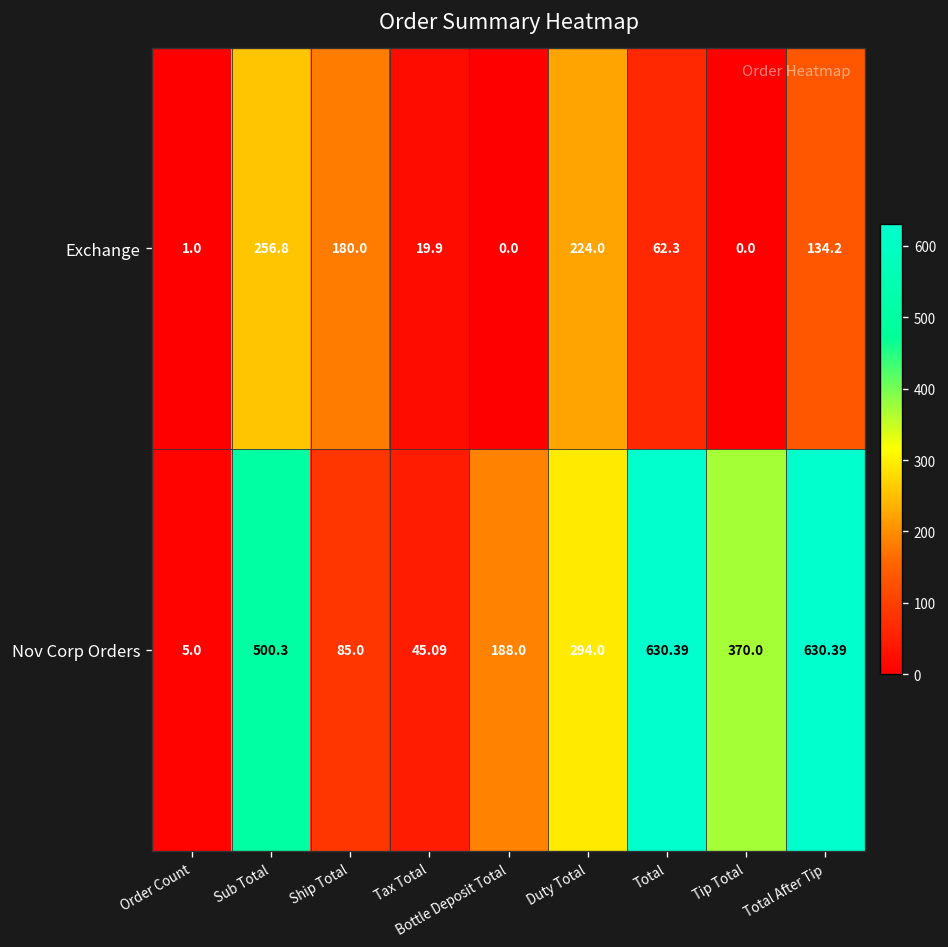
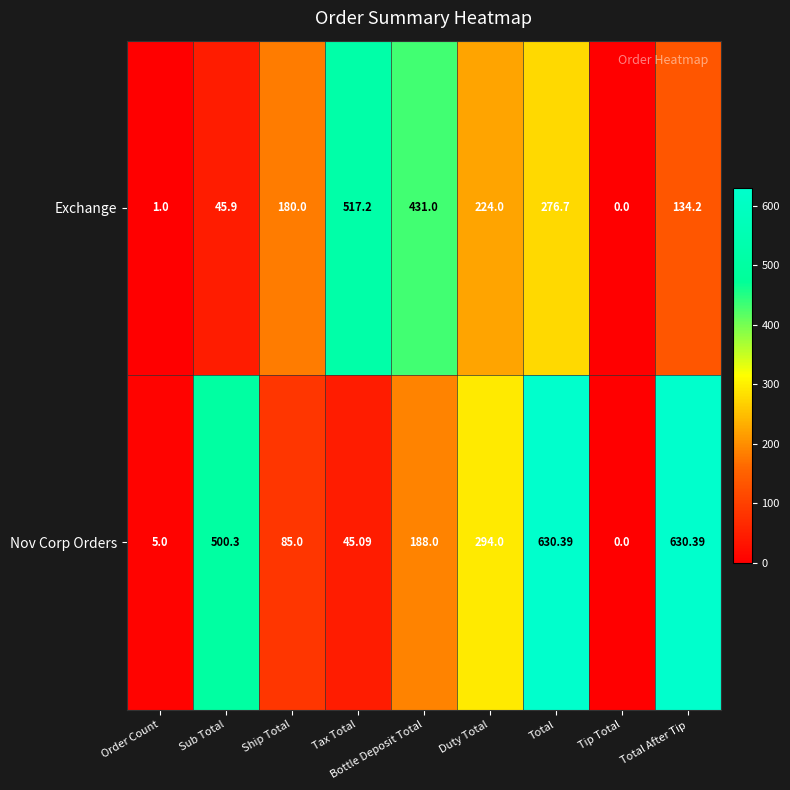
Exchange, Sub Total: 256.8 -> 45.9
Exchange, Tax Total: 19.9 -> 517.2
Exchange, Bottle Deposit Total: 0.0 -> 431.0
Exchange, Total: 62.3 -> 276.7
Nov Corp Orders, Tip Total: 370.0 -> 0.0
